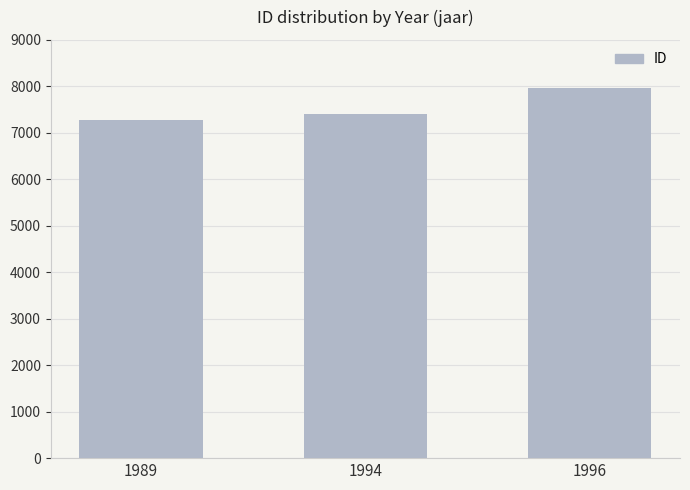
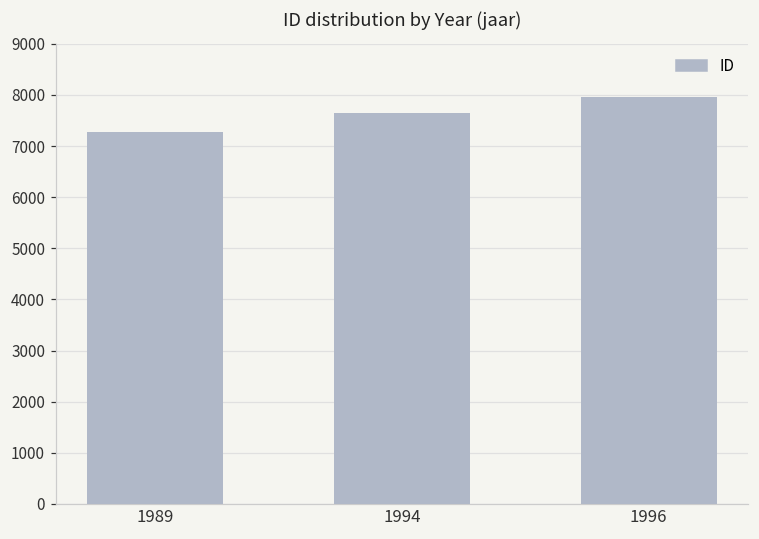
1994: 7400 -> 7600
